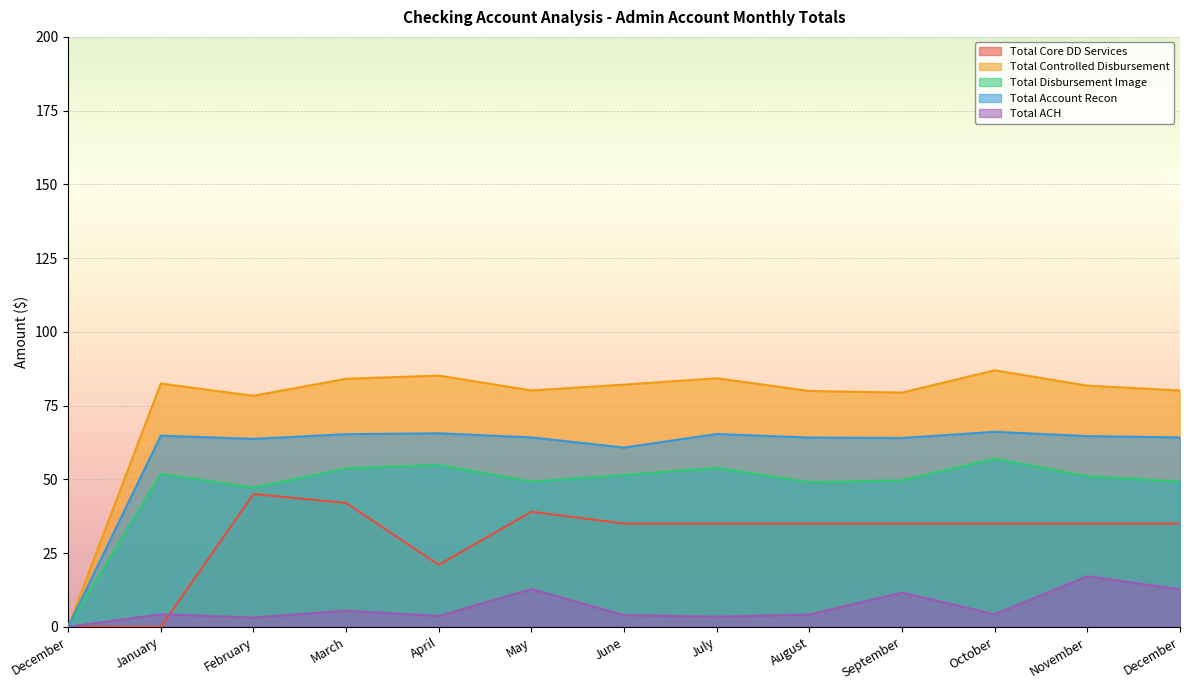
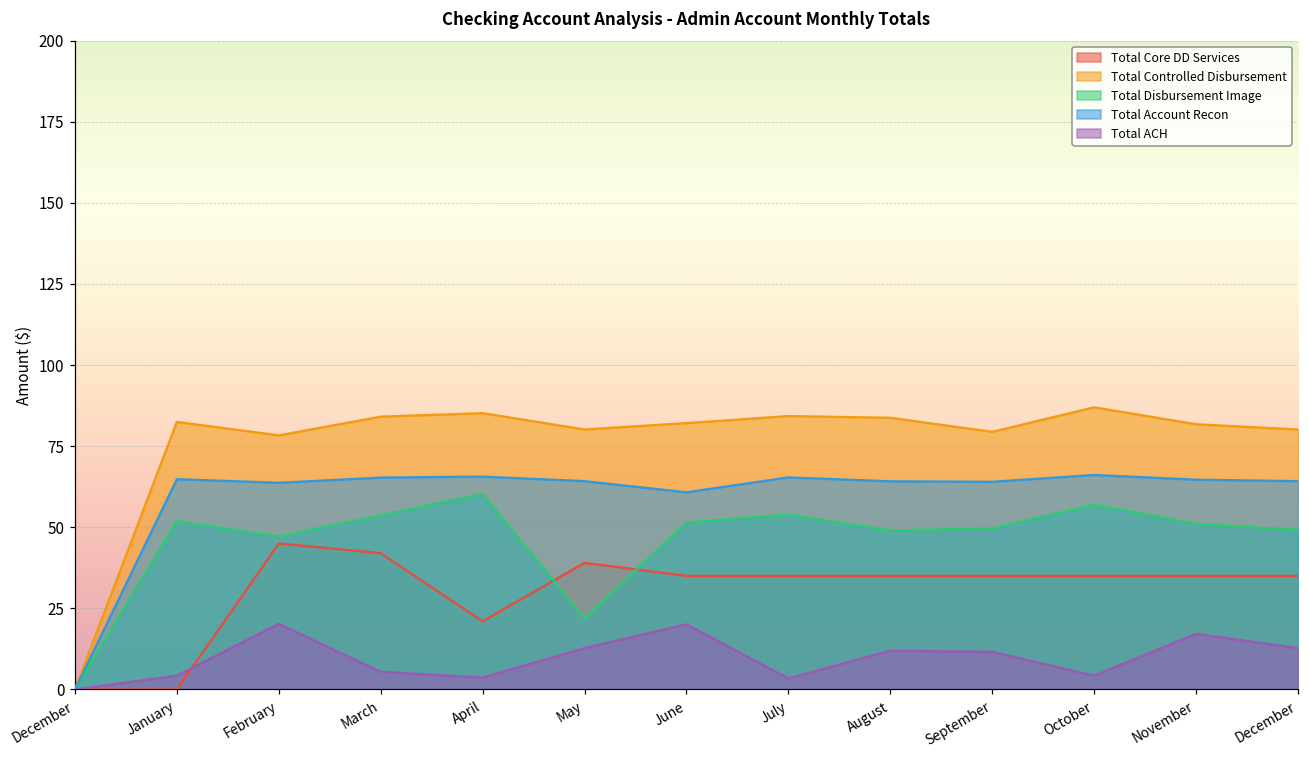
Total ACH, February: 3 -> 20
Total Disbursement Image, April: 55 -> 60
Total Disbursement Image, May: 49 -> 22
Total ACH, June: 4 -> 20
Total Controlled Disbursement, August: 80 -> 84
Total ACH, August: 4 -> 12
